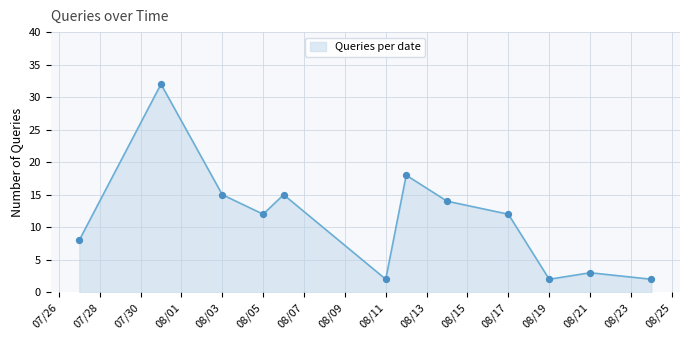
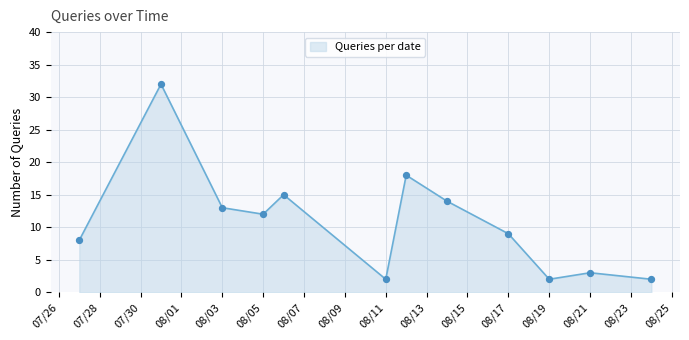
08/03: 15 -> 13
08/17: 12 -> 9
